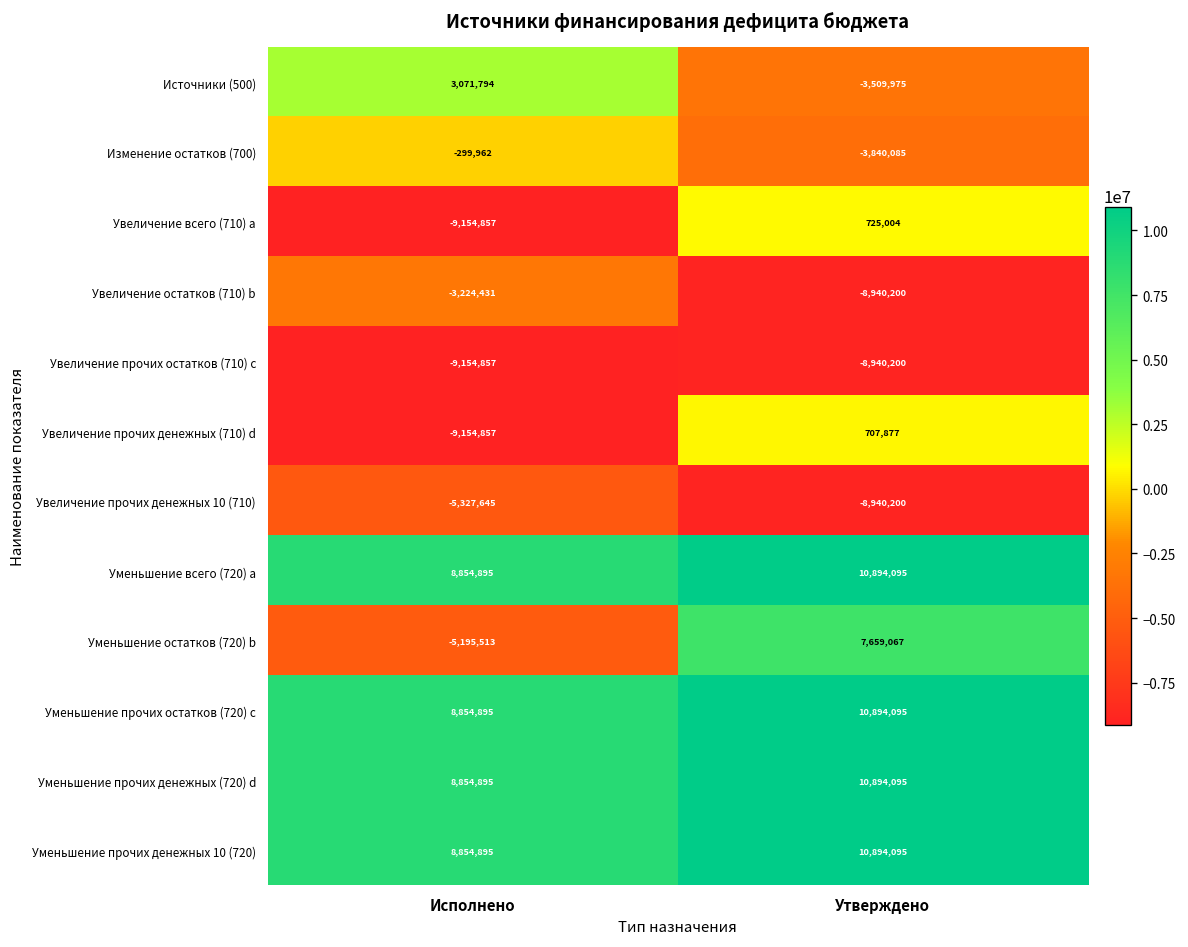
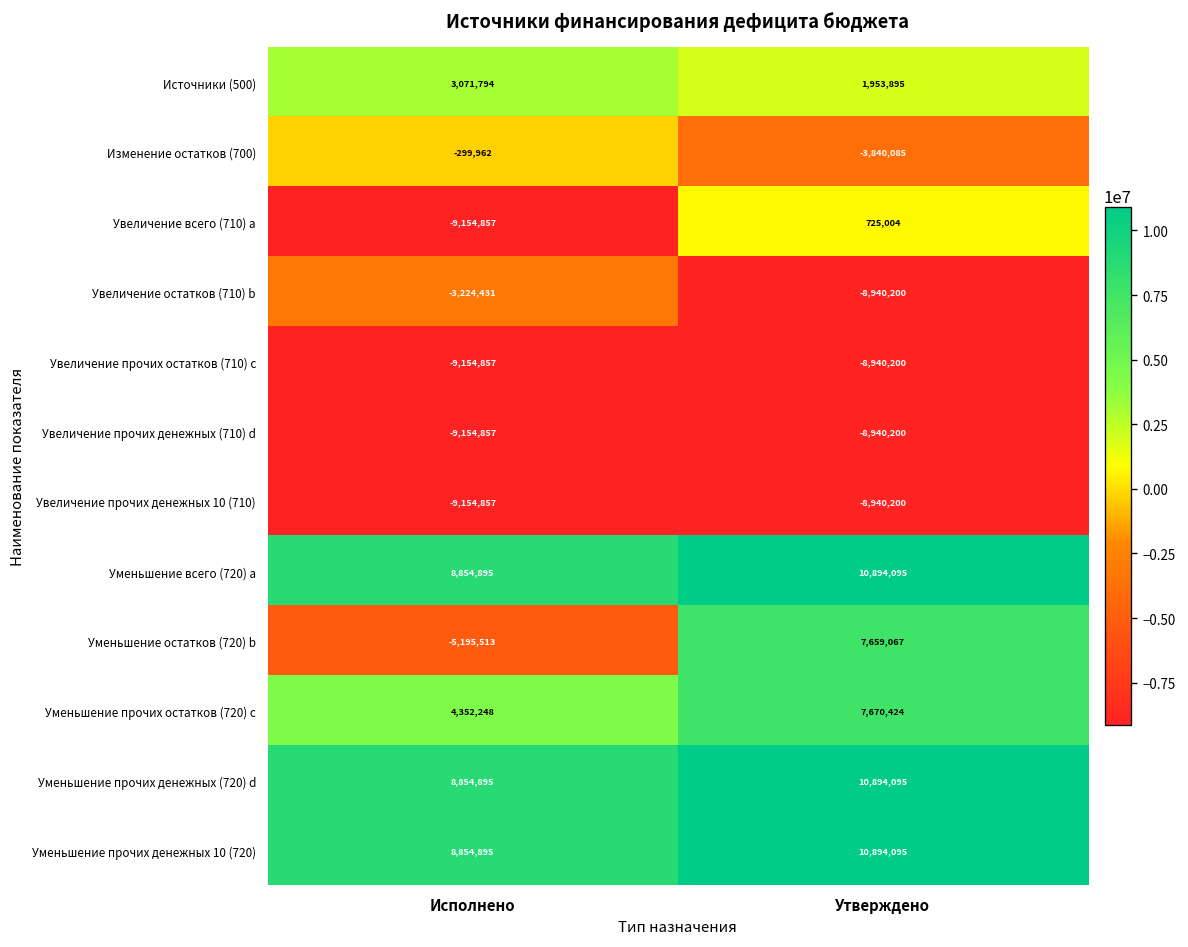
Источники (500), Утверждено: -3,509,975 -> 1,953,895
Увеличение прочих денежных (710) d, Утверждено: 707,877 -> -8,940,200
Увеличение прочих денежных 10 (710), Исполнено: -5,327,645 -> -9,154,857
Уменьшение прочих остатков (720) c, Исполнено: 8,854,895 -> 4,352,248
Уменьшение прочих остатков (720) c, Утверждено: 10,894,095 -> 7,670,424
